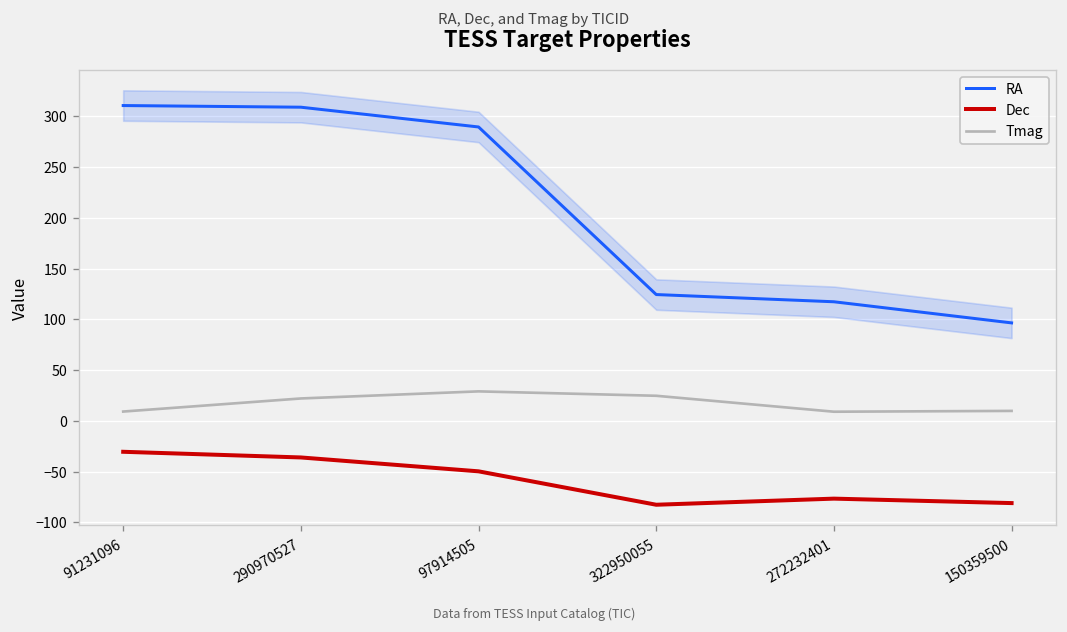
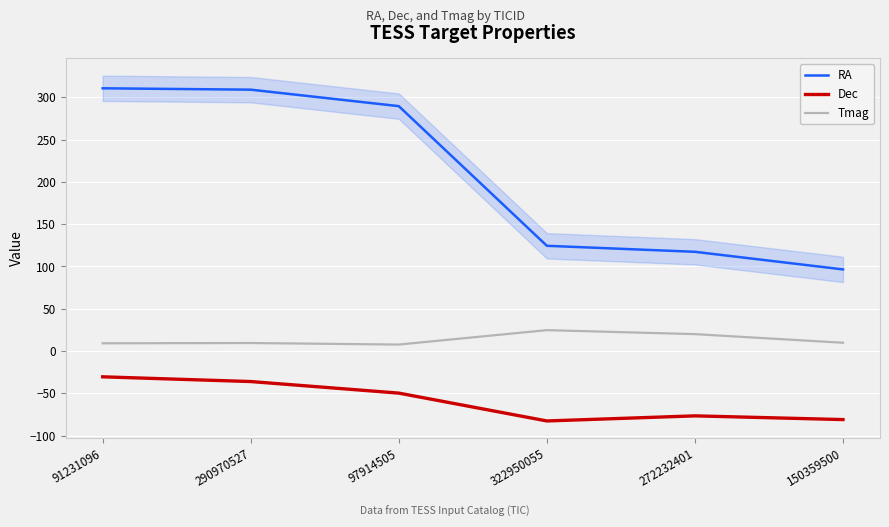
Tmag, 290970527: 20 -> 10
Tmag, 97914505: 30 -> 10
Tmag, 272232401: 10 -> 20
